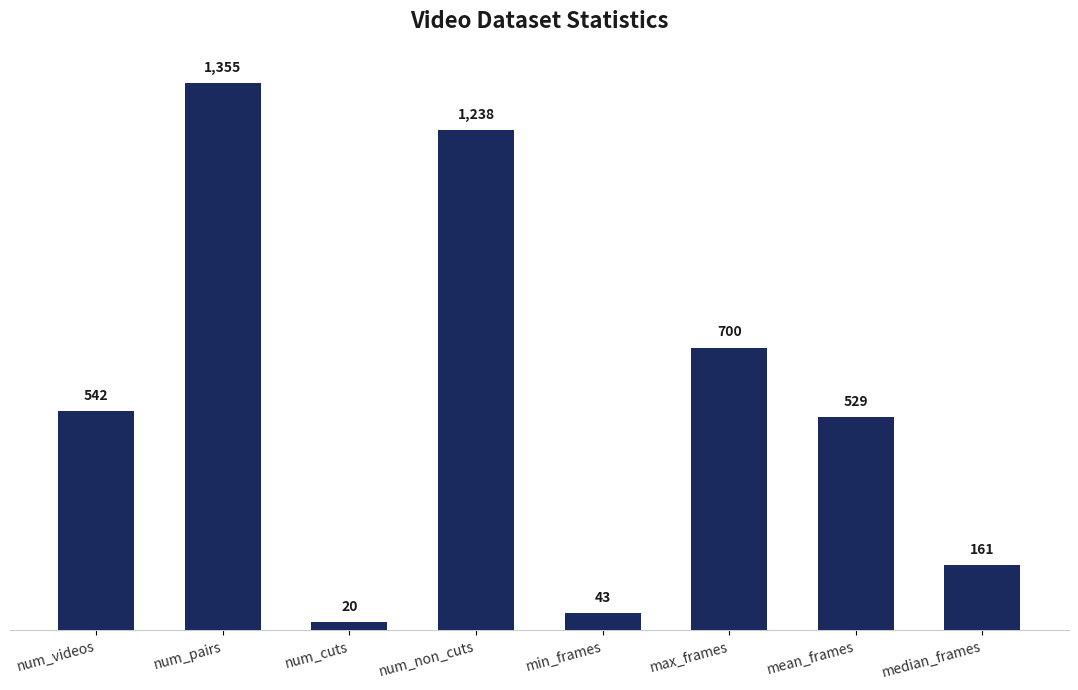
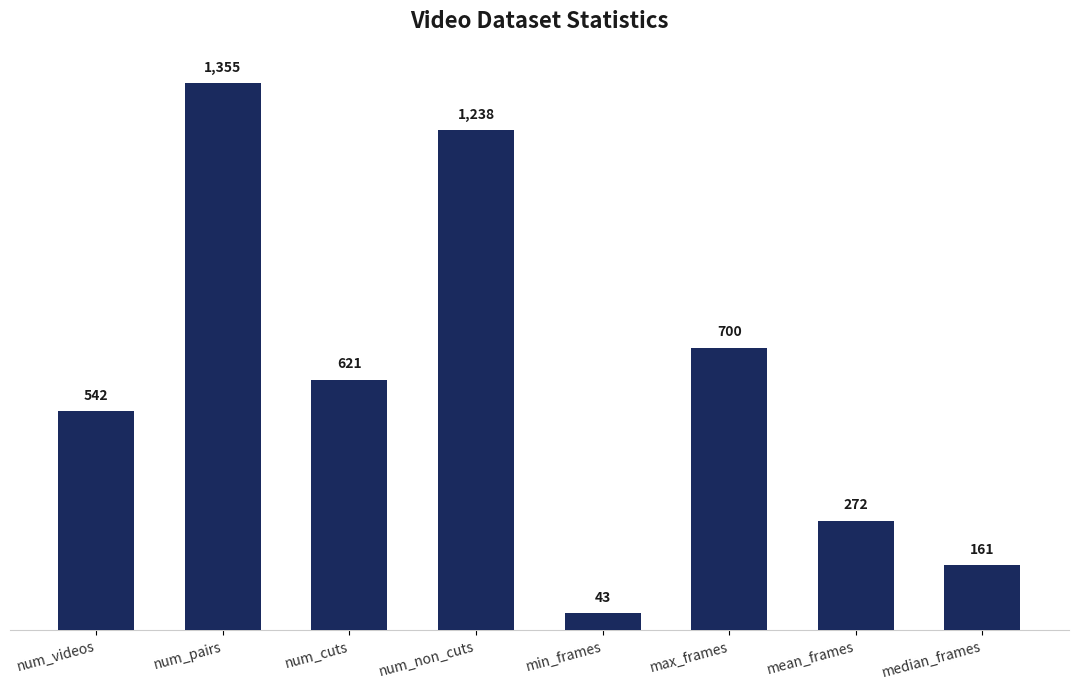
num_cuts: 20 -> 621
mean_frames: 529 -> 272
